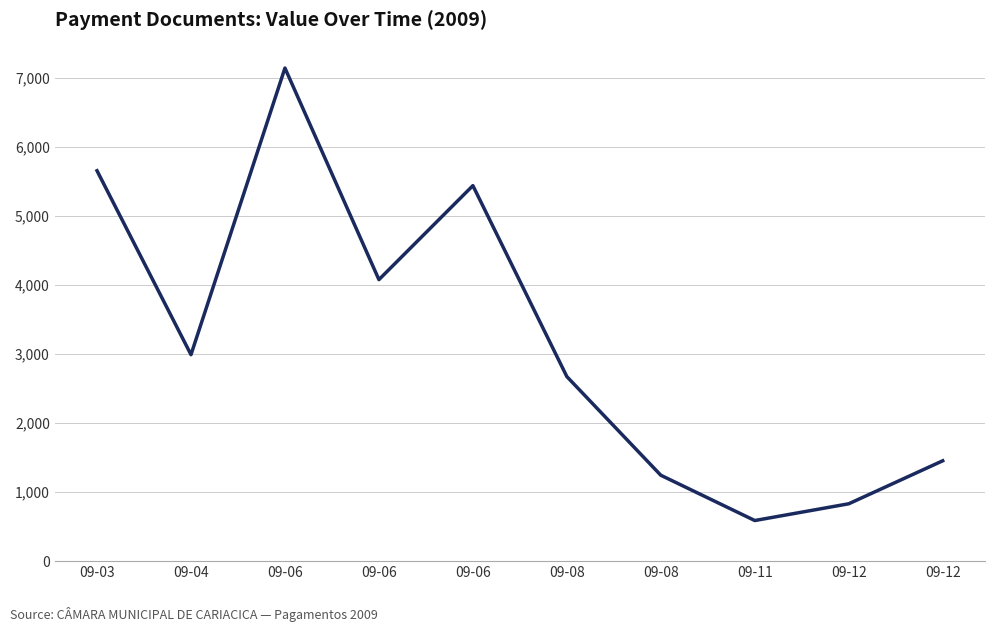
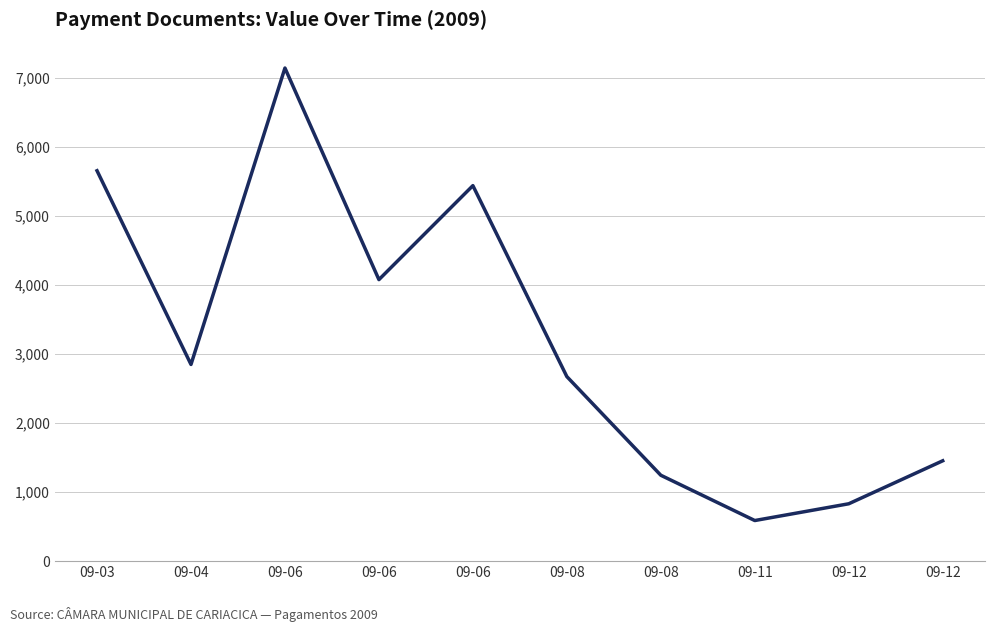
09-04: 3,000 -> 2,800
